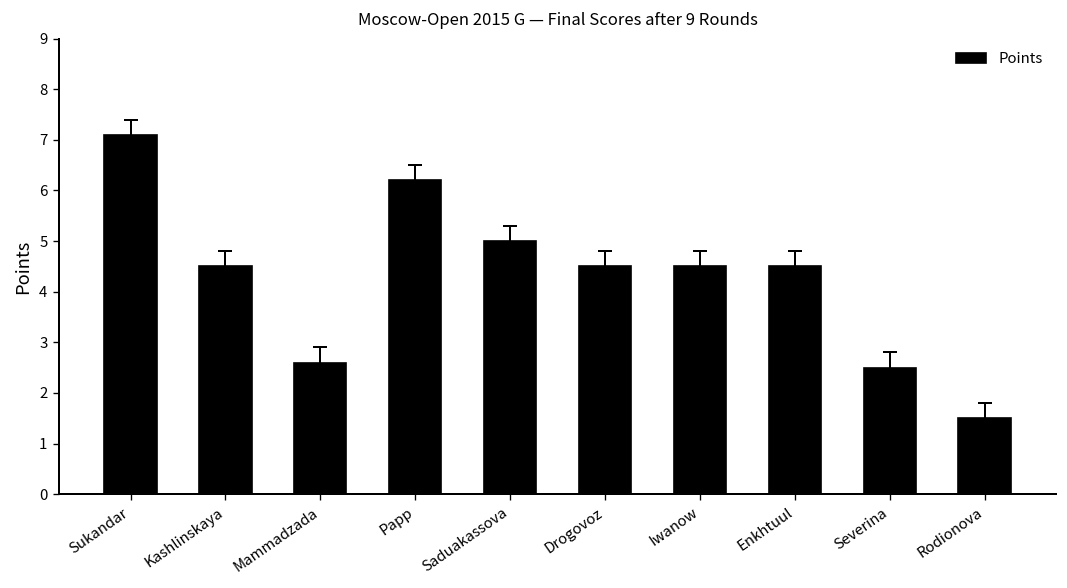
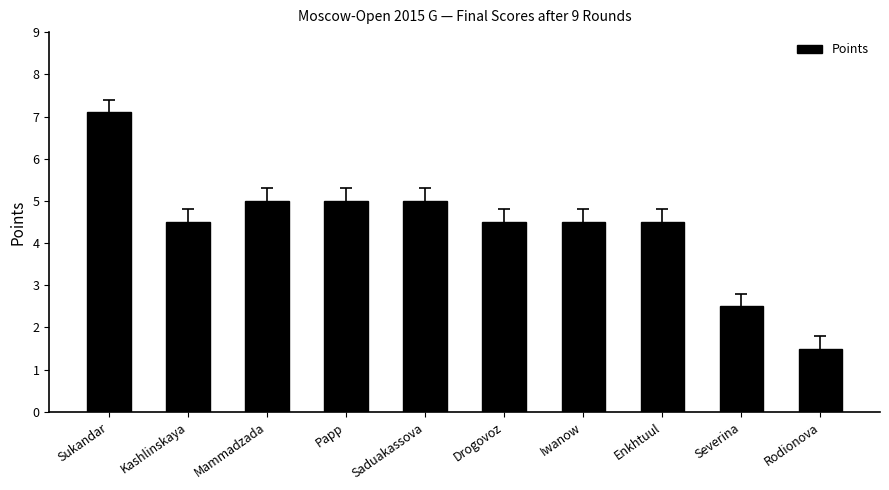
Points, Mammadzada: 2.6 -> 5.0
Points, Papp: 6.2 -> 5.0
